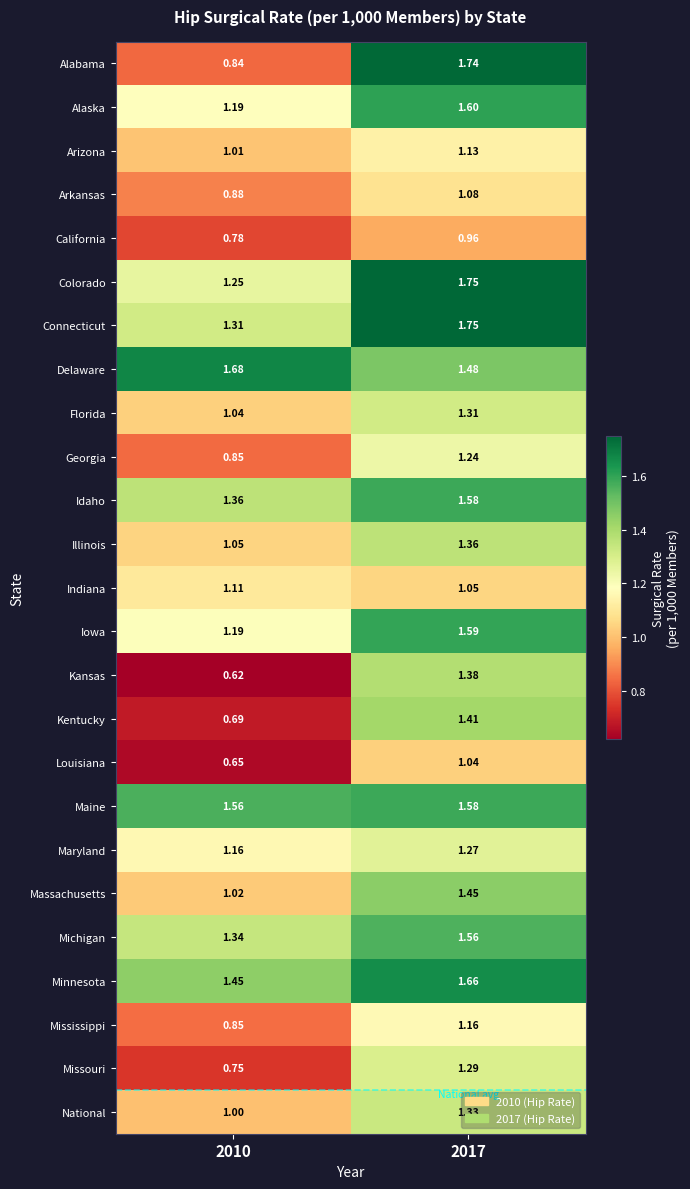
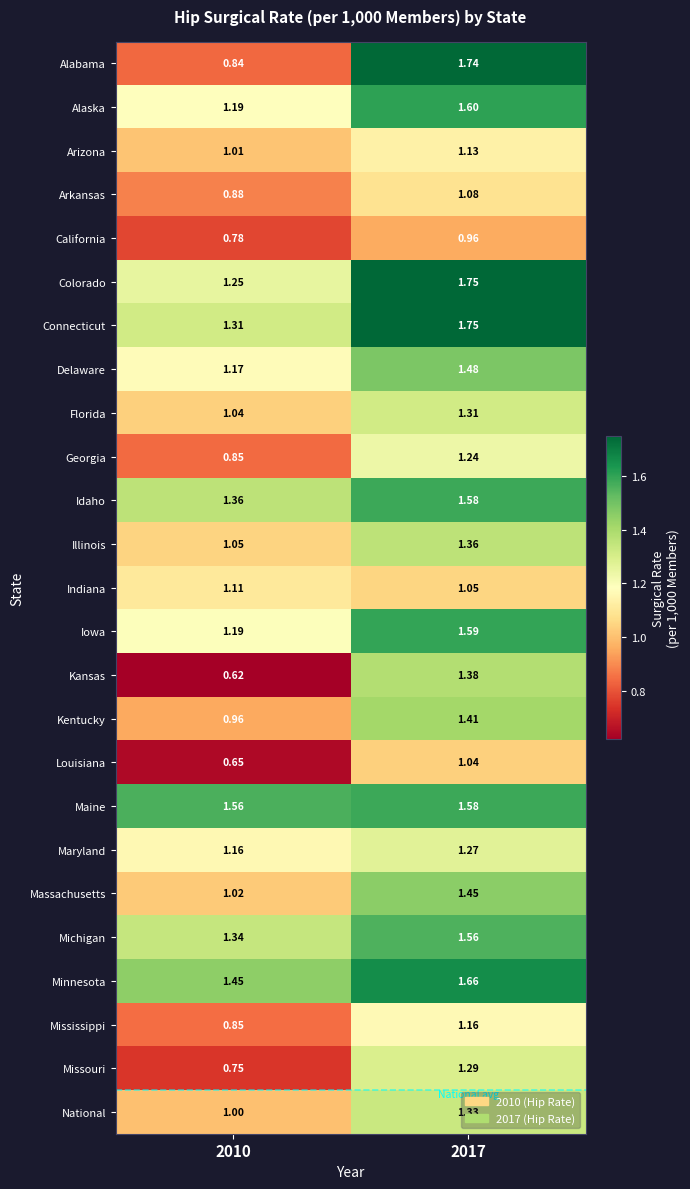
Delaware, 2010: 1.68 -> 1.17
Kentucky, 2010: 0.69 -> 0.96
